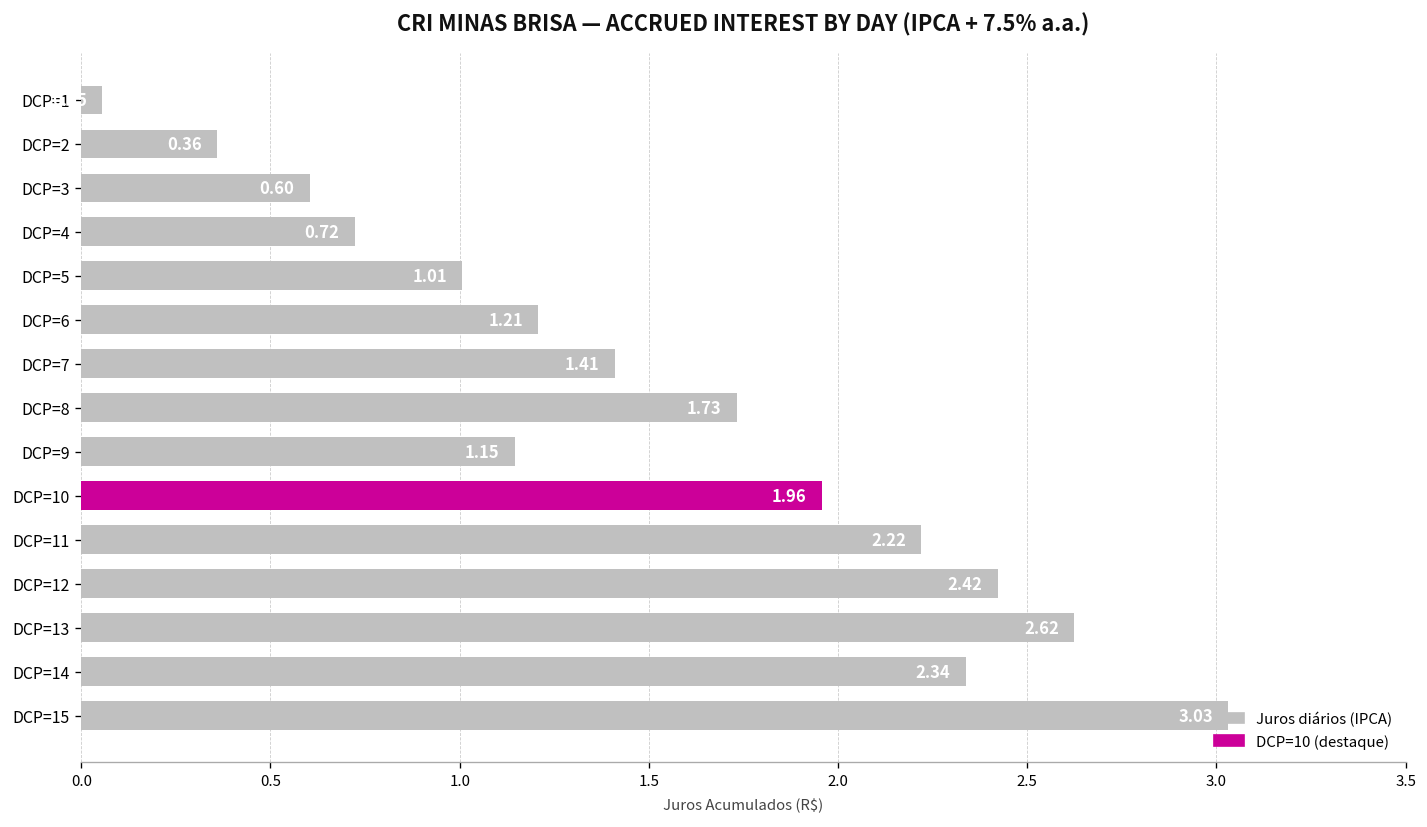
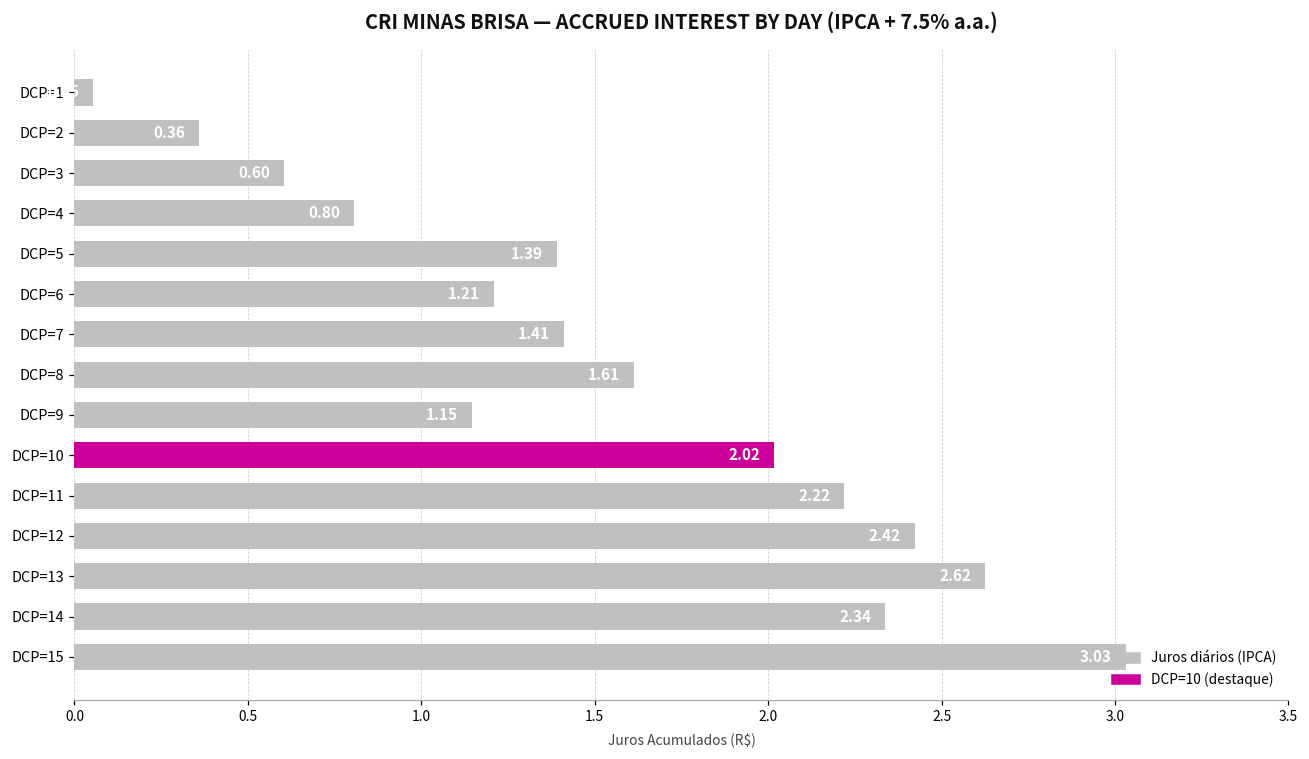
DCP=4: 0.72 -> 0.80
DCP=5: 1.01 -> 1.39
DCP=8: 1.73 -> 1.61
DCP=10: 1.96 -> 2.02
